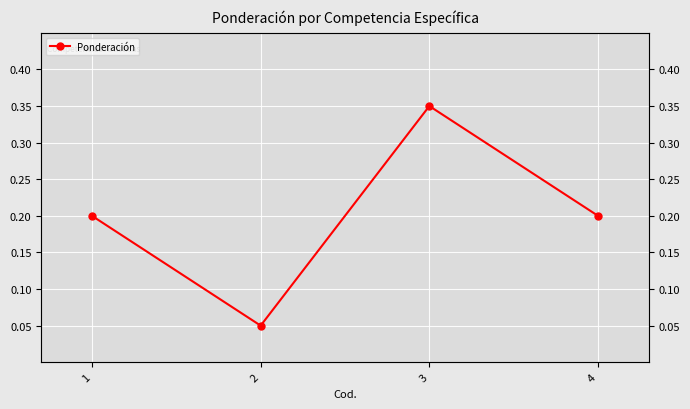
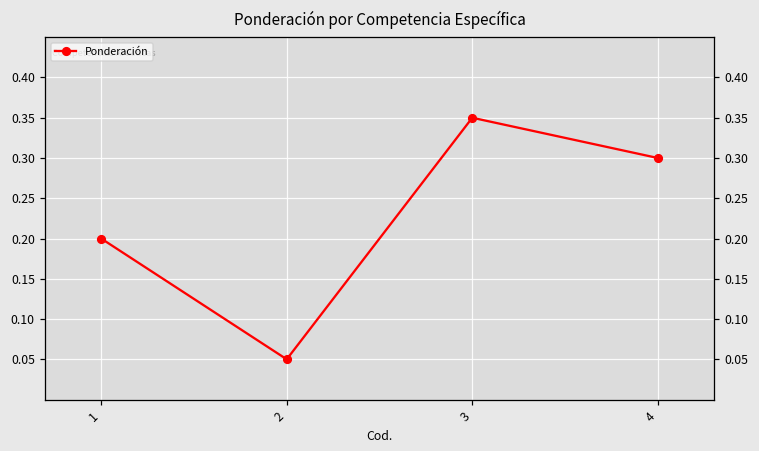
4: 0.2 -> 0.3
